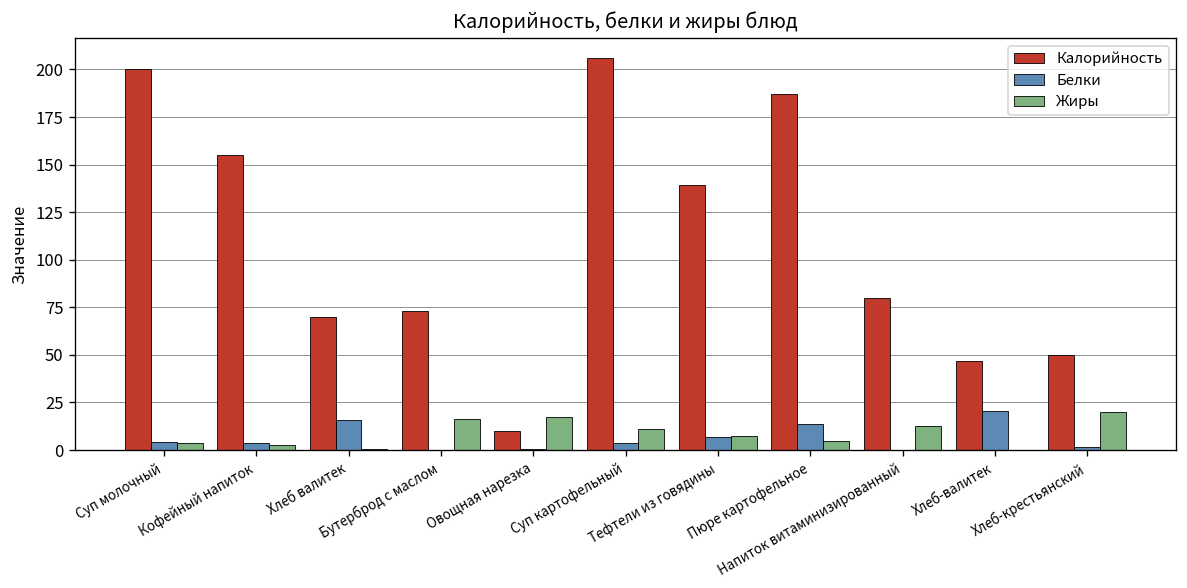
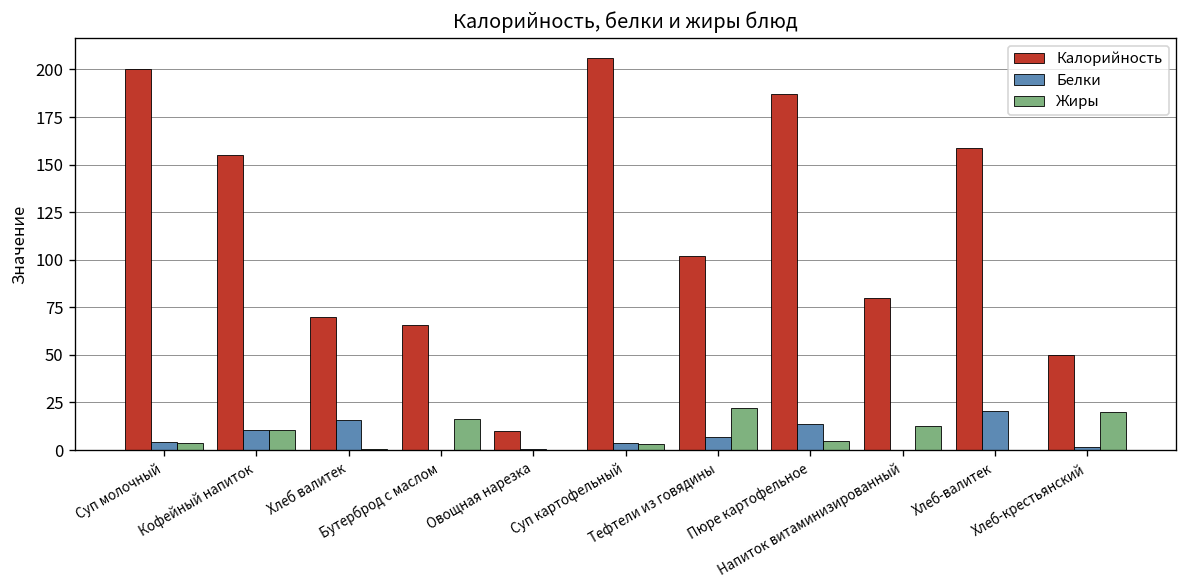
Белки, Кофейный напиток: 4 -> 10
Жиры, Кофейный напиток: 3 -> 11
Калорийность, Бутерброд с маслом: 73 -> 66
Жиры, Овощная нарезка: 17 -> 0
Жиры, Суп картофельный: 11 -> 3
Калорийность, Тефтели из говядины: 139 -> 102
Жиры, Тефтели из говядины: 7 -> 22
Калорийность, Хлеб-валитек: 47 -> 159
